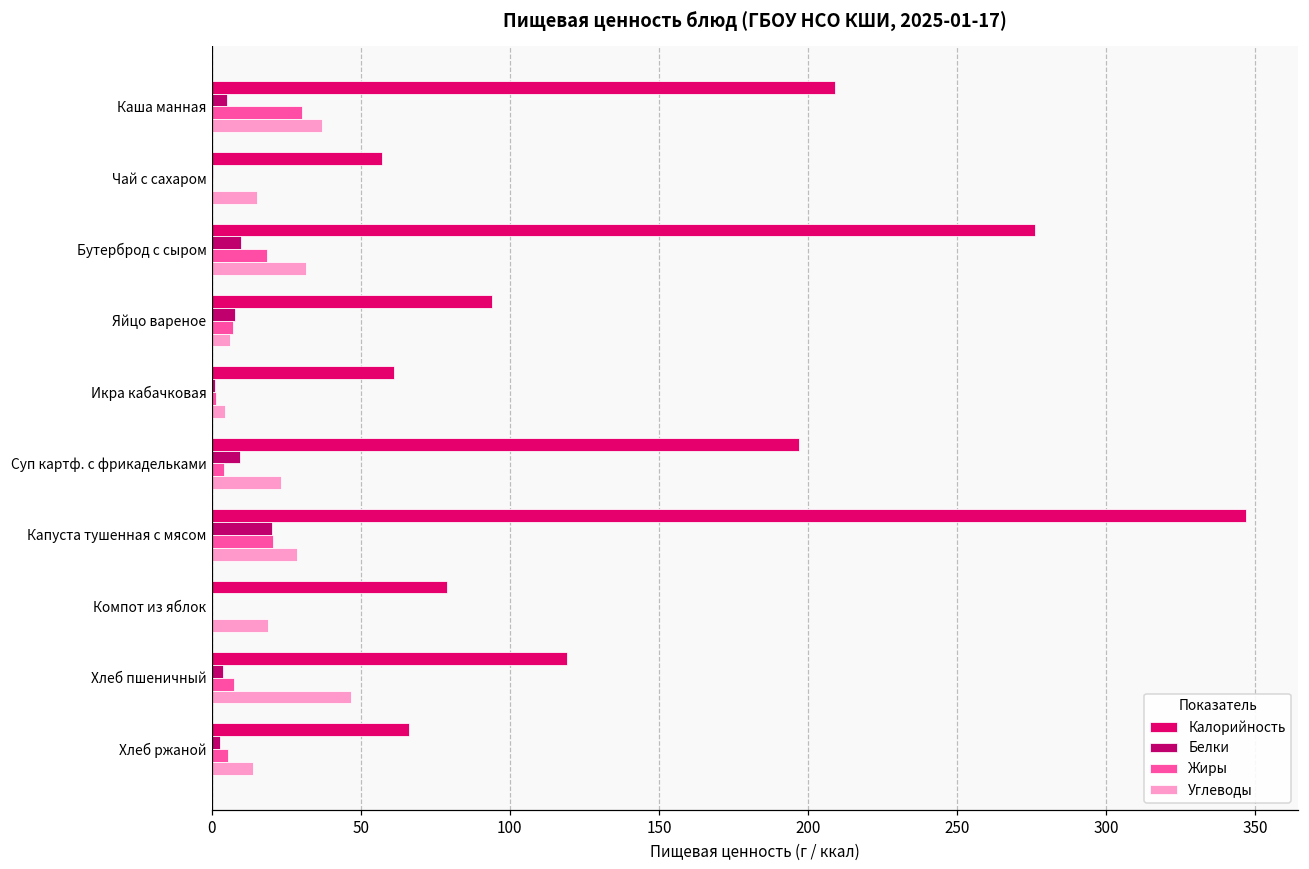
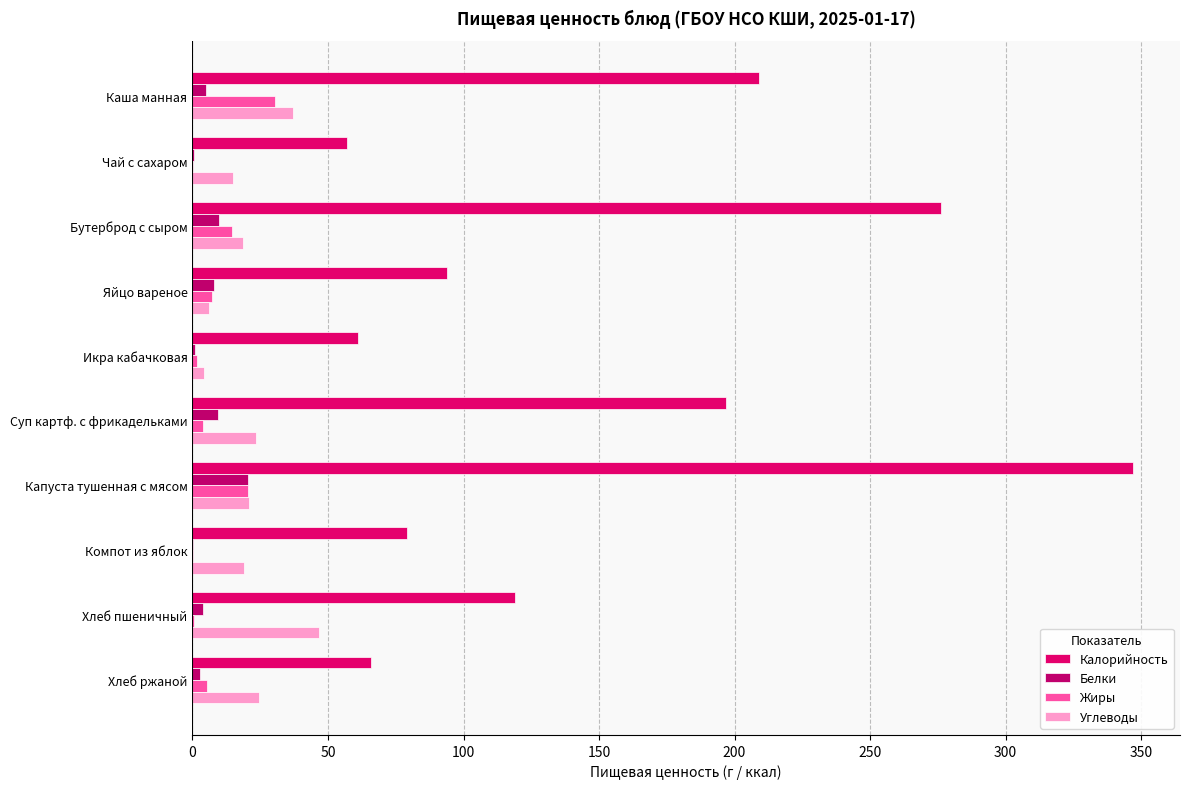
Жиры, Бутерброд с сыром: 19 -> 15
Углеводы, Бутерброд с сыром: 32 -> 19
Углеводы, Капуста тушенная с мясом: 29 -> 21
Жиры, Хлеб пшеничный: 8 -> 0
Углеводы, Хлеб ржаной: 14 -> 24
